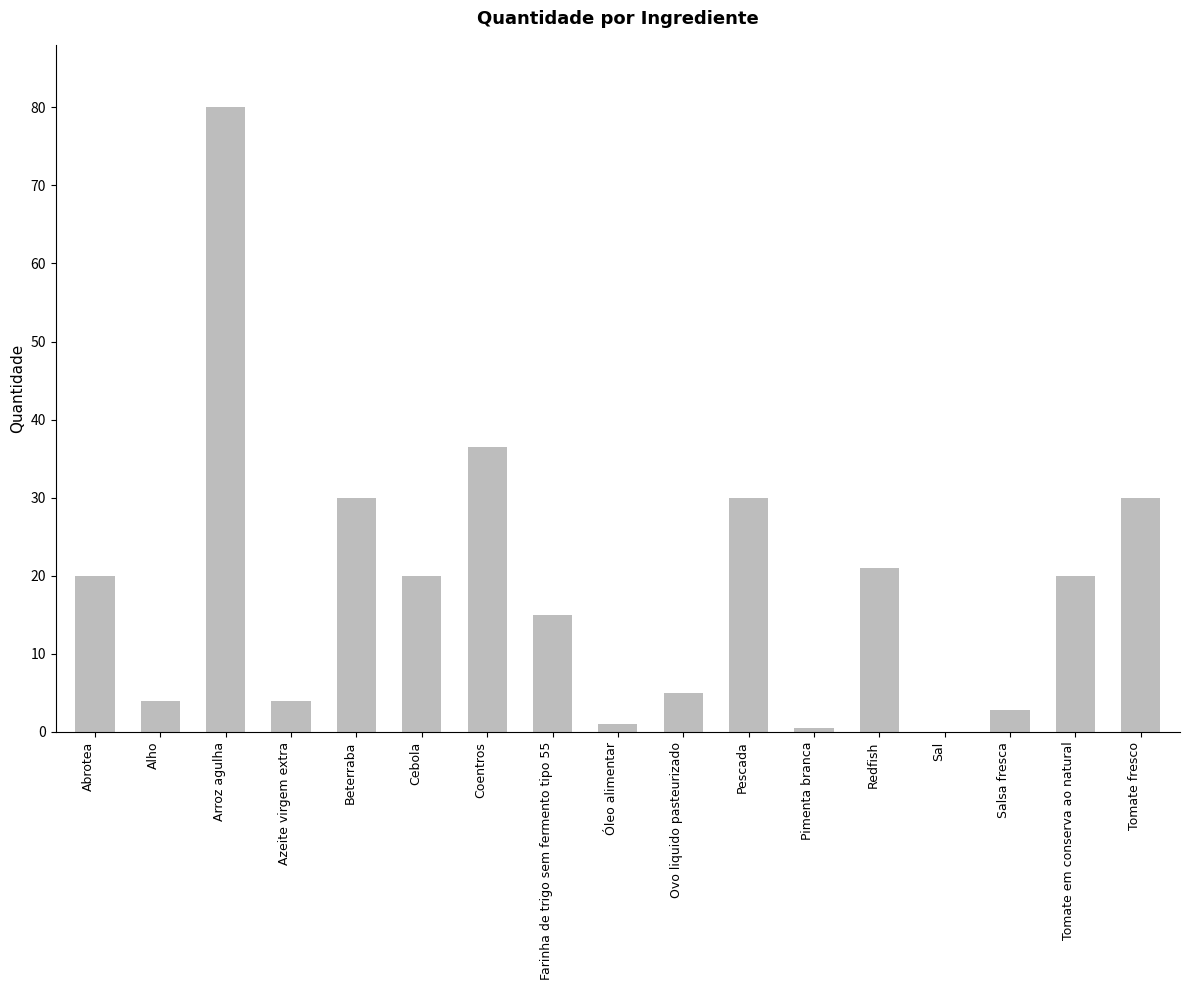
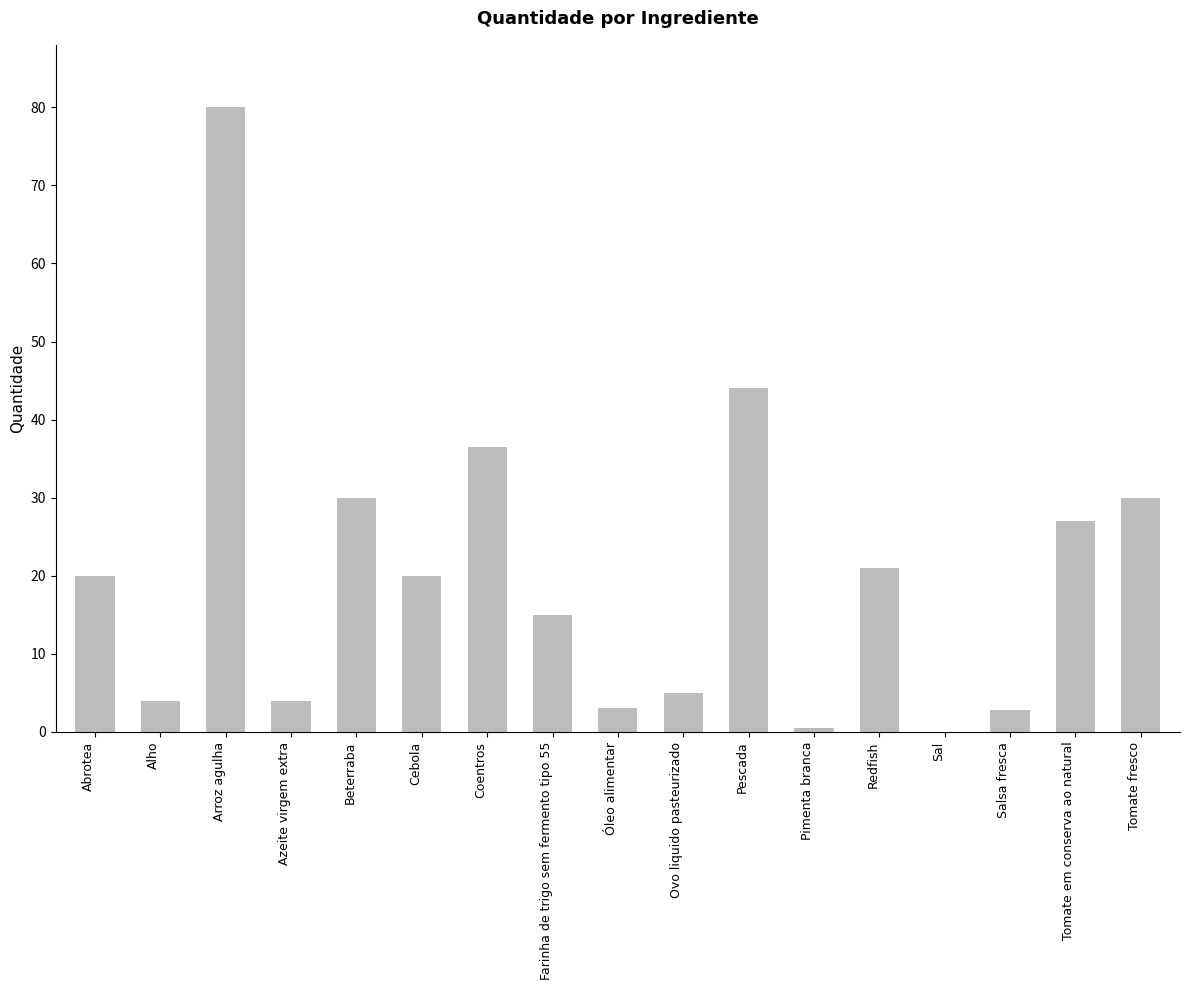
Óleo alimentar: 1 -> 3
Pescada: 30 -> 44
Tomate em conserva ao natural: 20 -> 27
